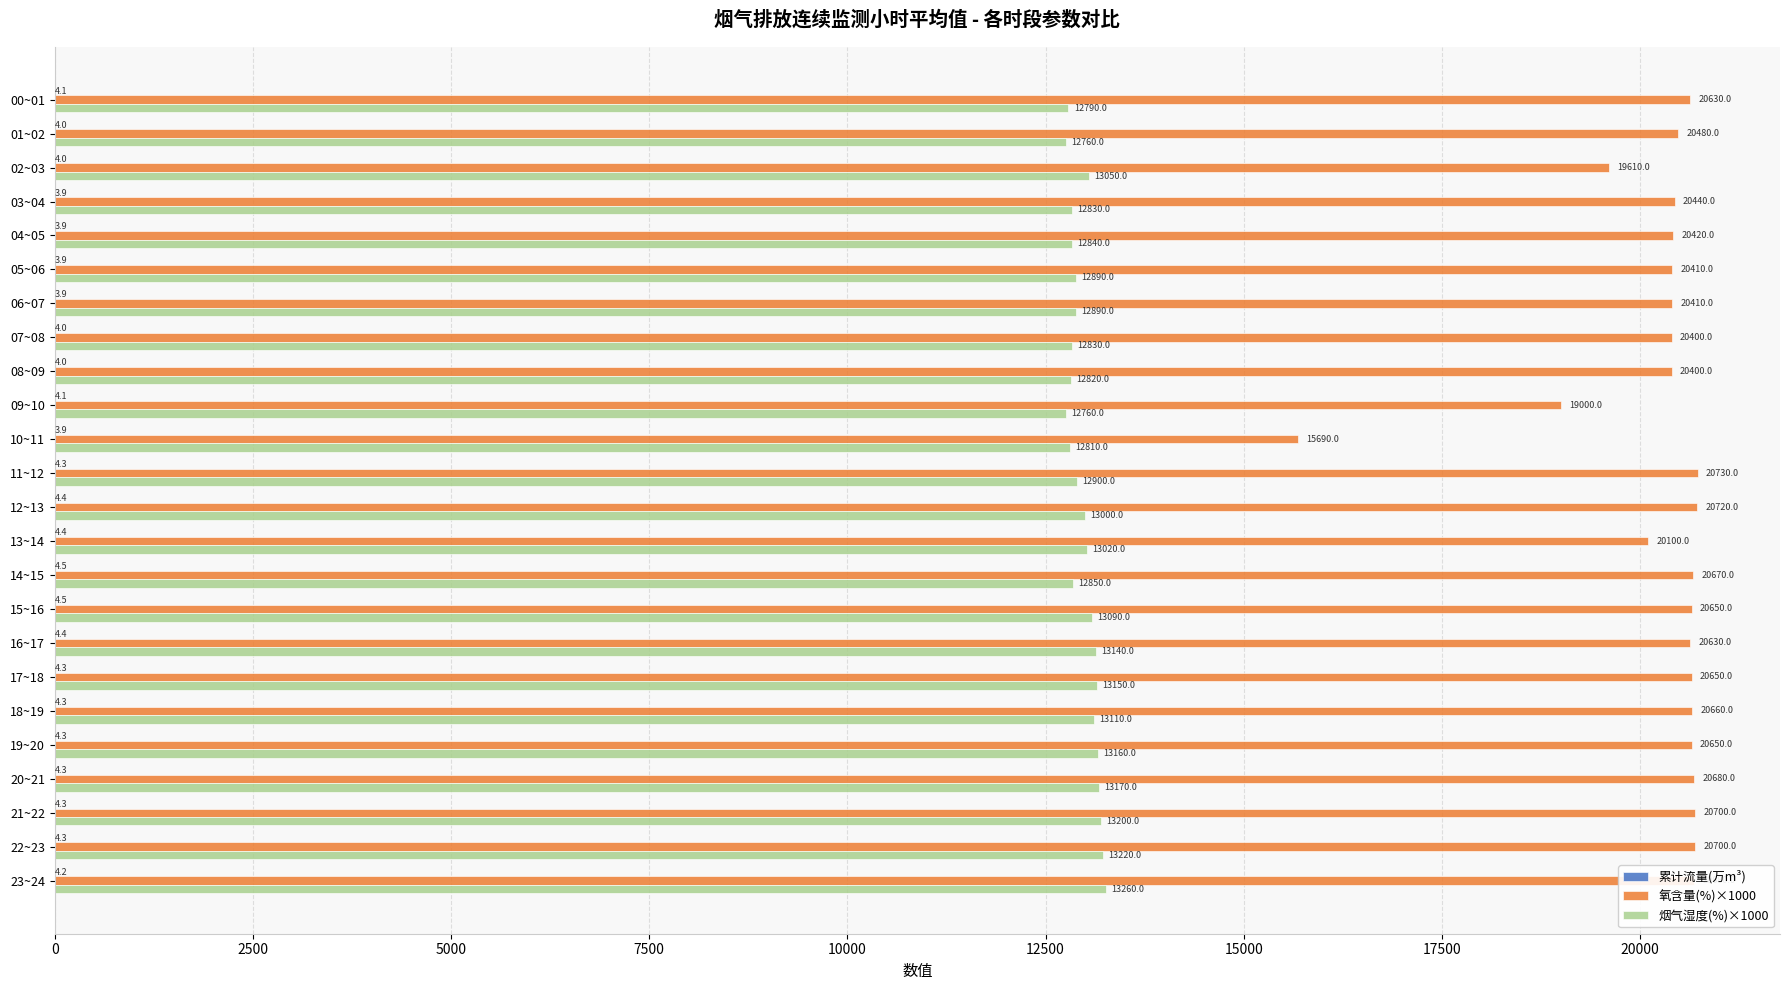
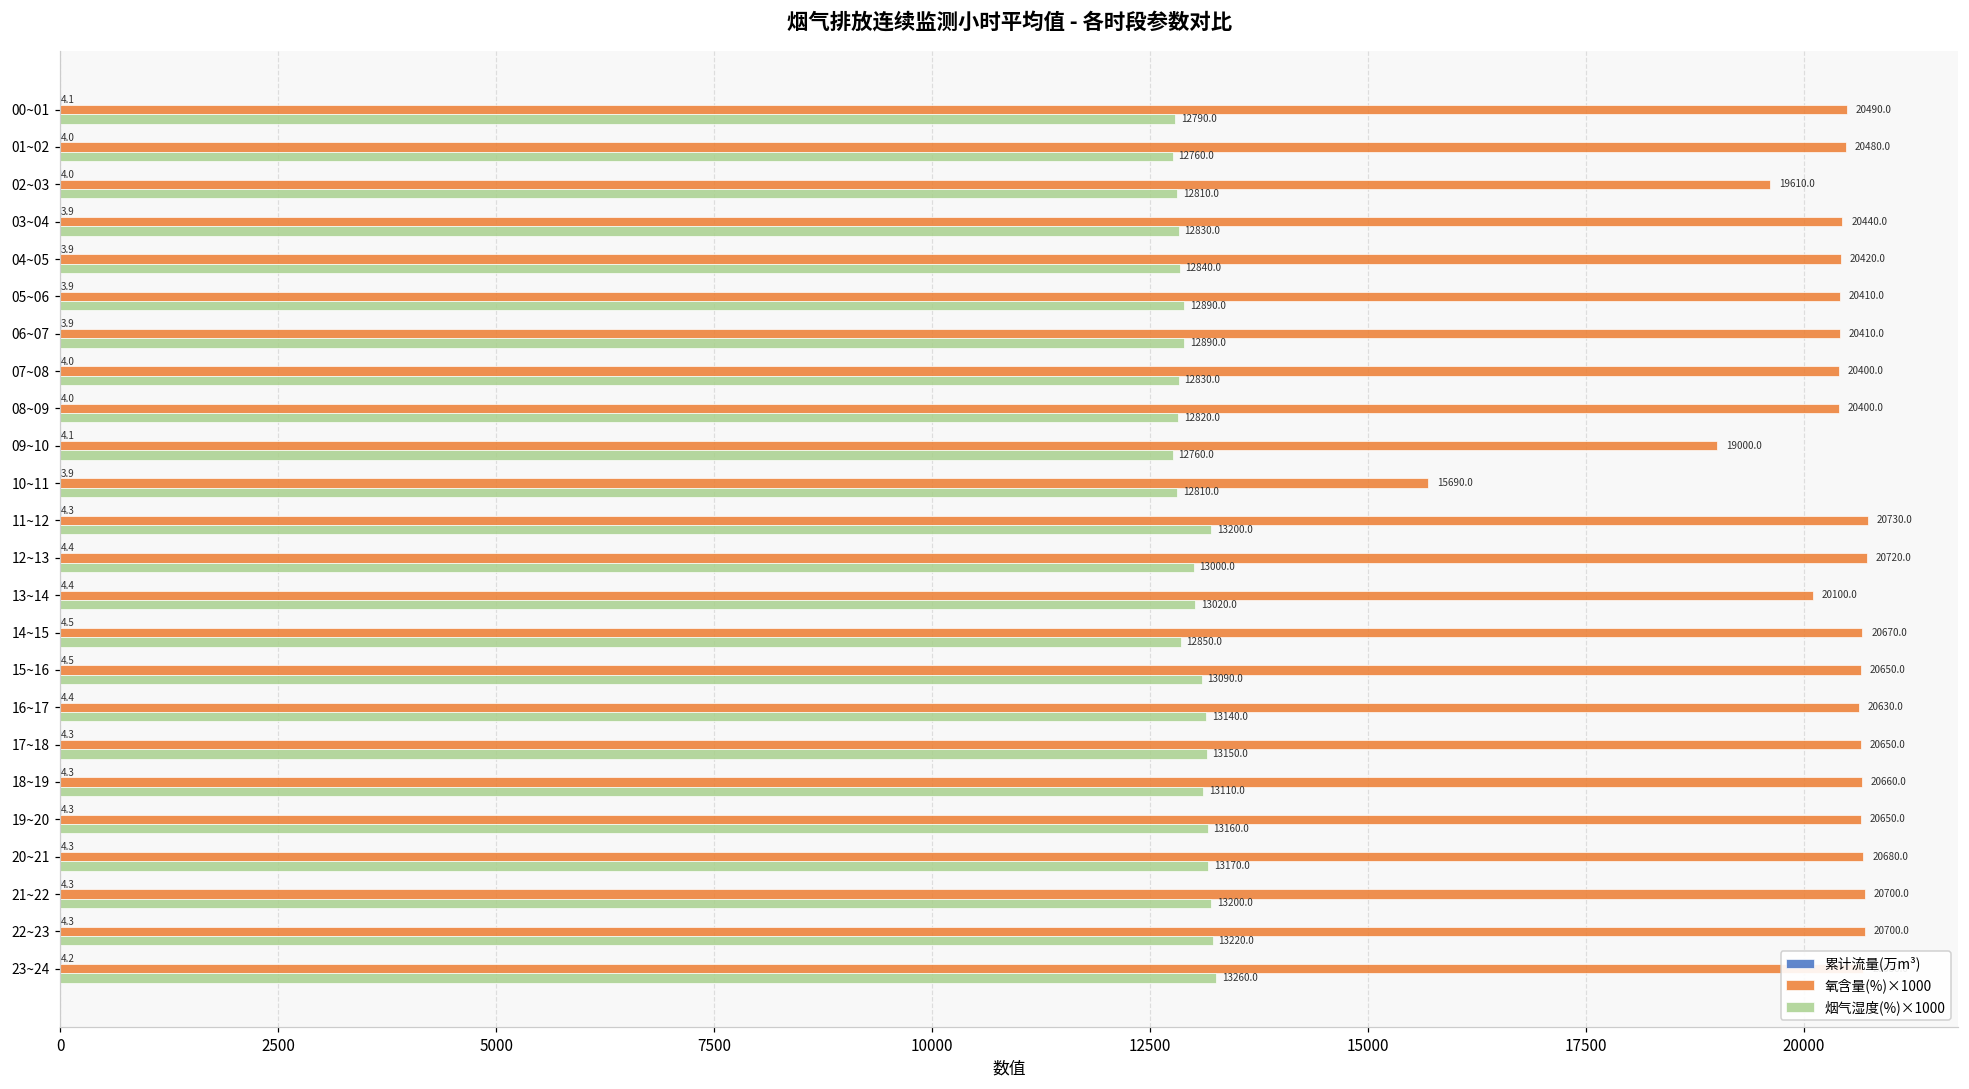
氧含量(%)×1000, 00~01: 20630.0 -> 20490.0
烟气湿度(%)×1000, 02~03: 13050.0 -> 12810.0
烟气湿度(%)×1000, 11~12: 12900.0 -> 13200.0
